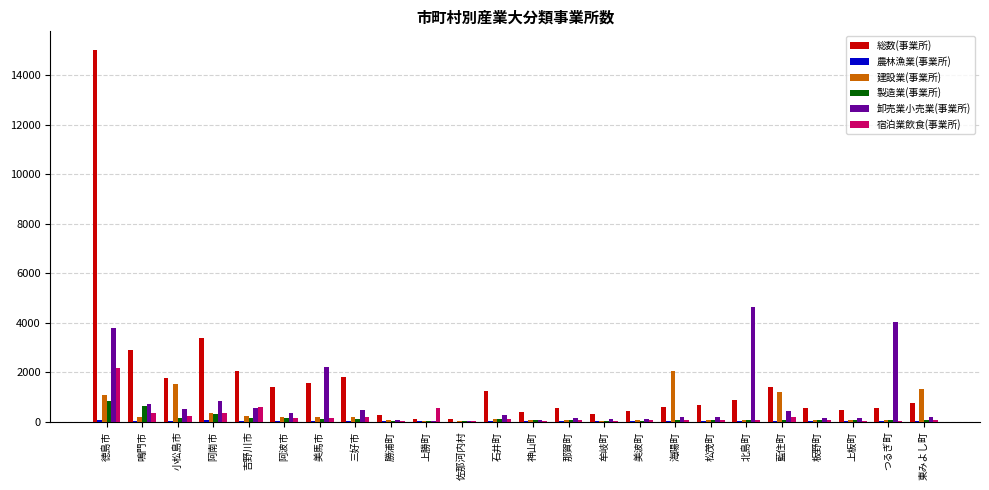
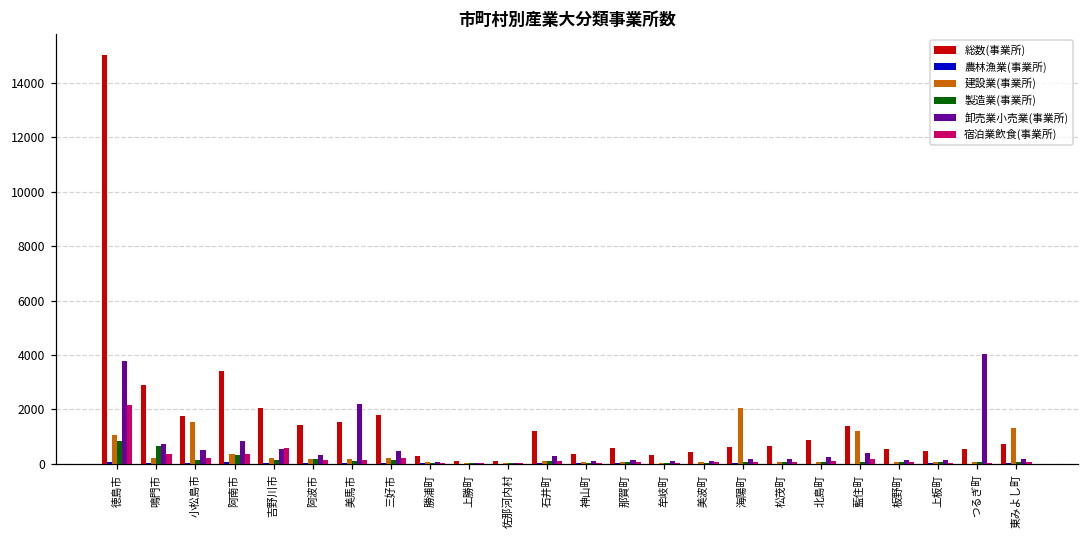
宿泊業飲食(事業所), 上勝町: 500 -> 0
卸売業小売業(事業所), 北島町: 4600 -> 200
